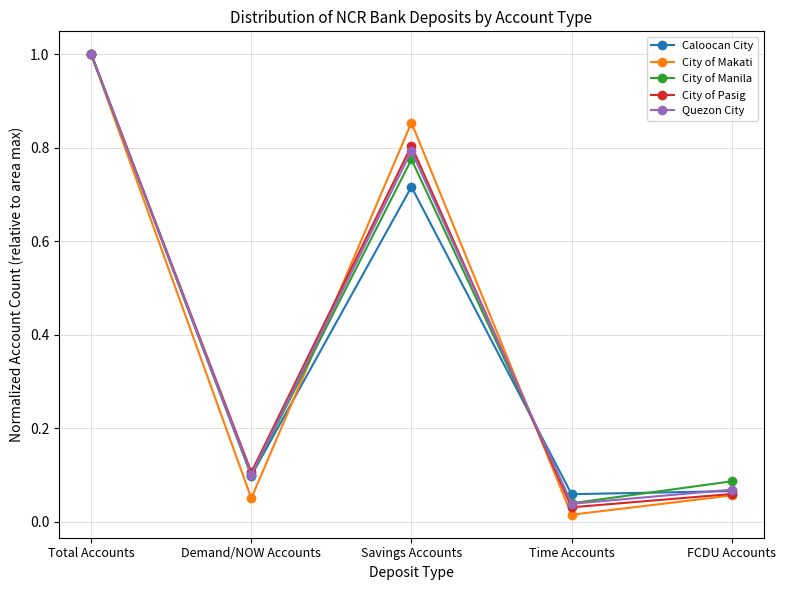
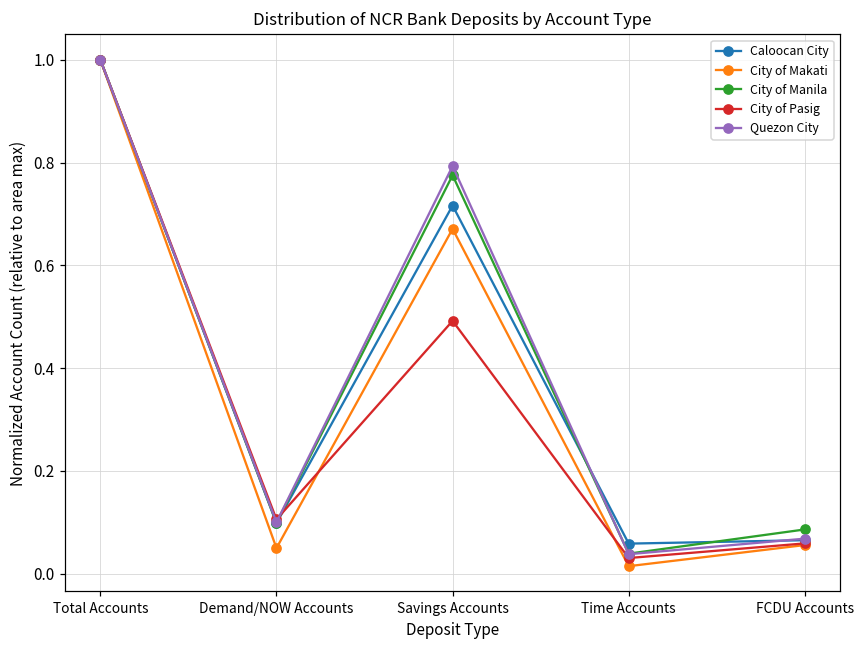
City of Makati, Savings Accounts: 0.85 -> 0.67
City of Pasig, Savings Accounts: 0.80 -> 0.49
